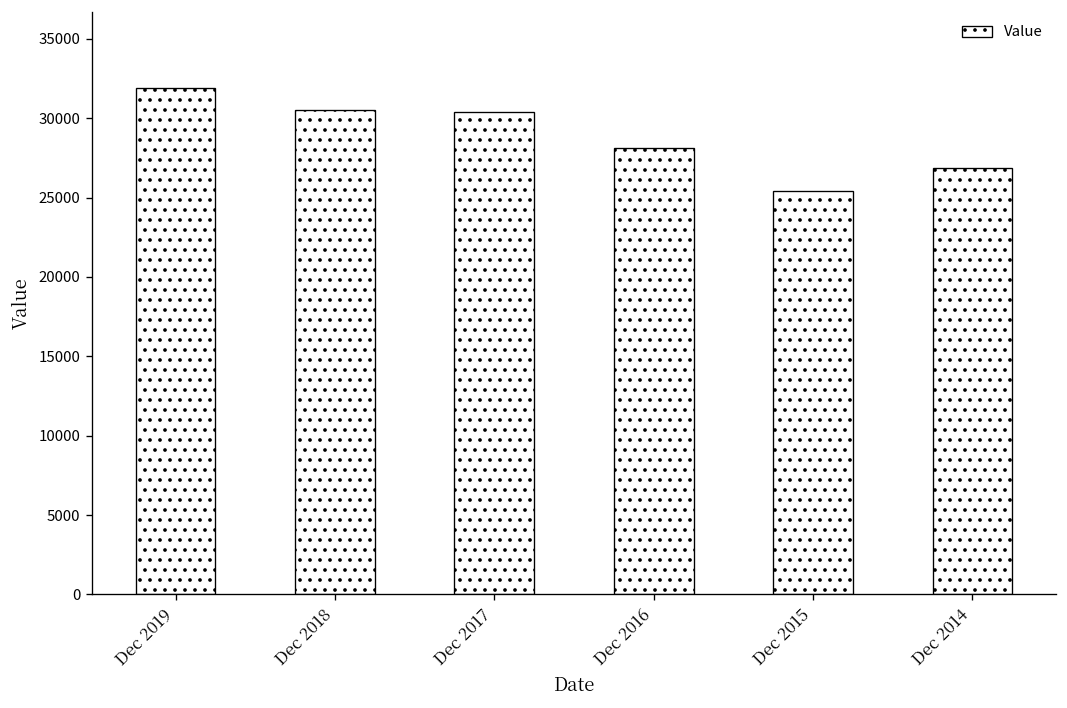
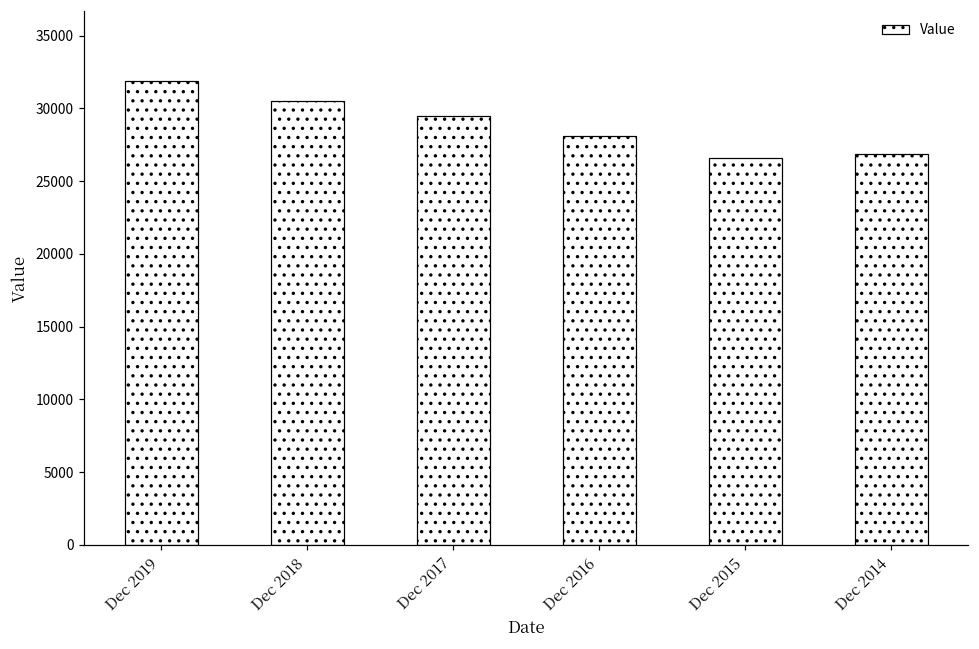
Dec 2017: 30400 -> 29500
Dec 2015: 25400 -> 26600
